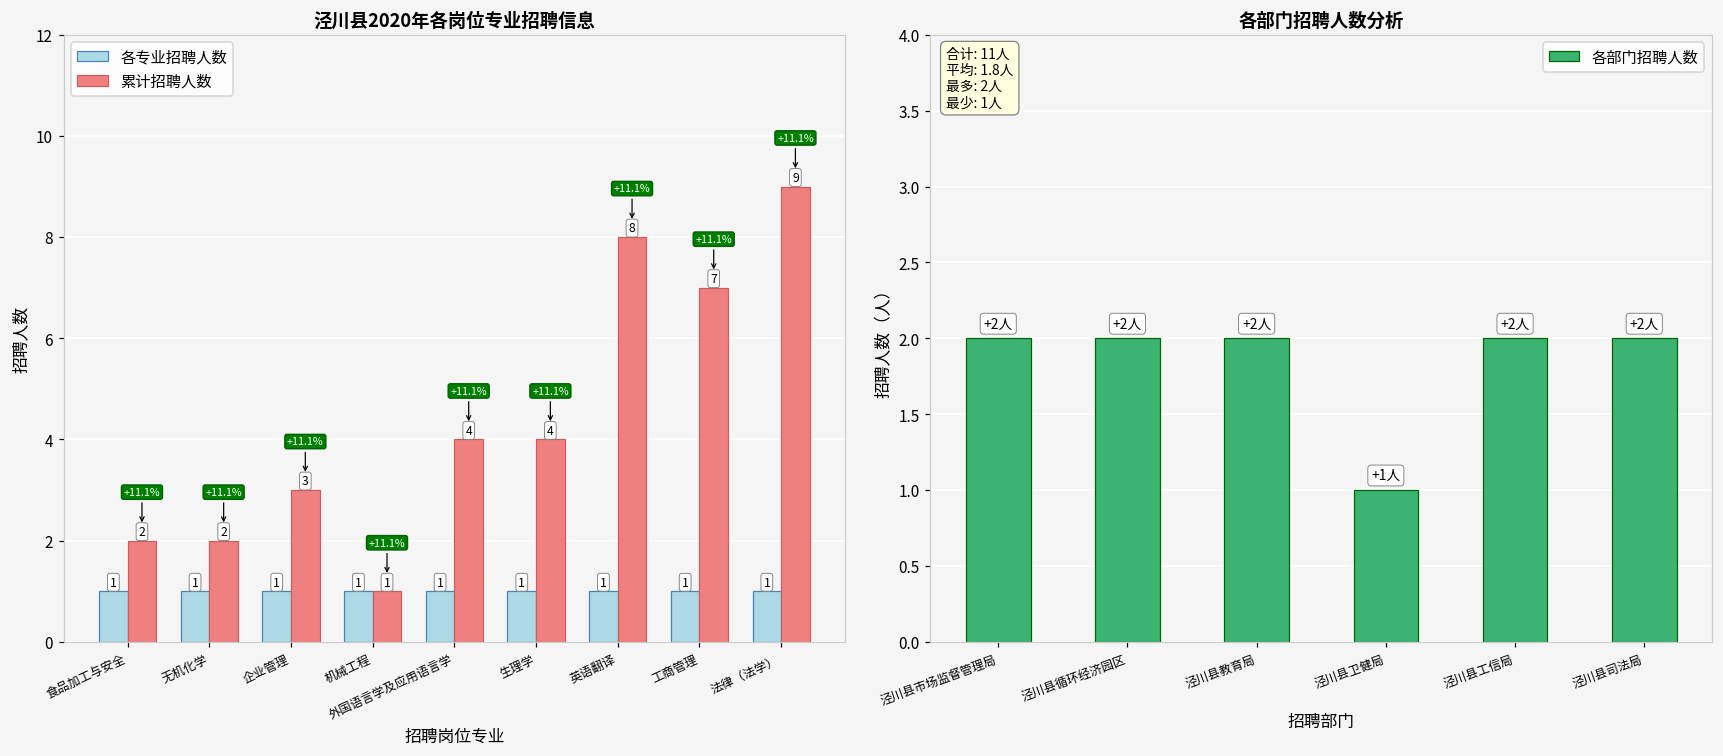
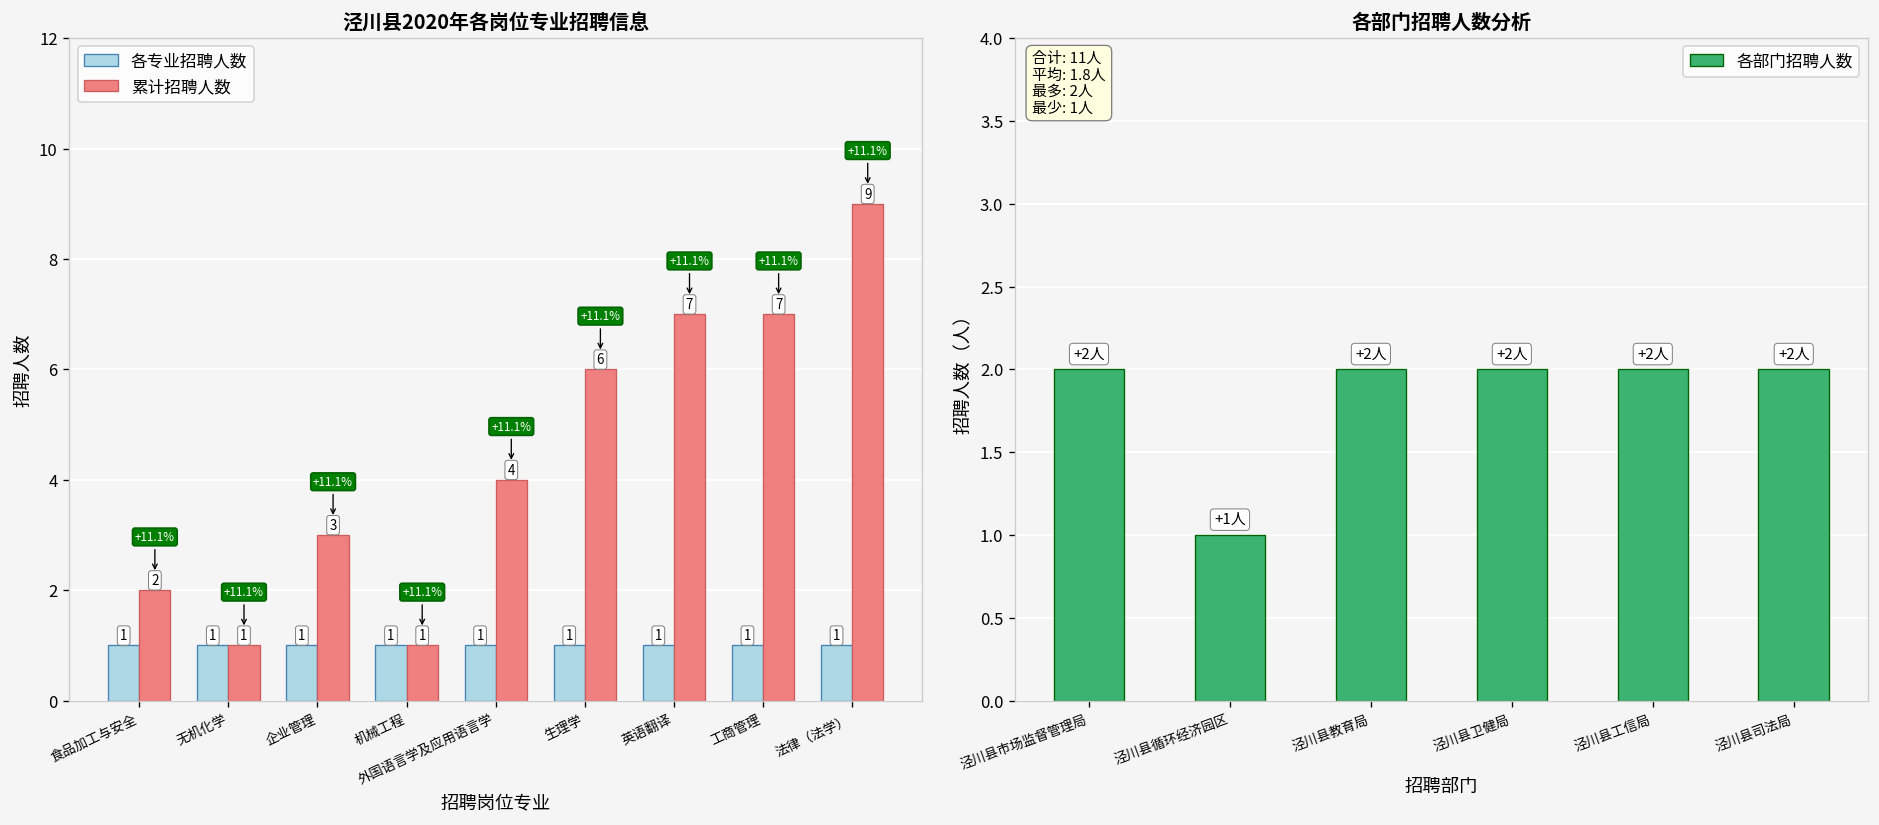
泾川县2020年各岗位专业招聘信息, 累计招聘人数, 无机化学: 2 -> 1
泾川县2020年各岗位专业招聘信息, 累计招聘人数, 生理学: 4 -> 6
泾川县2020年各岗位专业招聘信息, 累计招聘人数, 英语翻译: 8 -> 7
各部门招聘人数分析, 泾川县循环经济园区: +2人 -> +1人
各部门招聘人数分析, 泾川县卫健局: +1人 -> +2人
